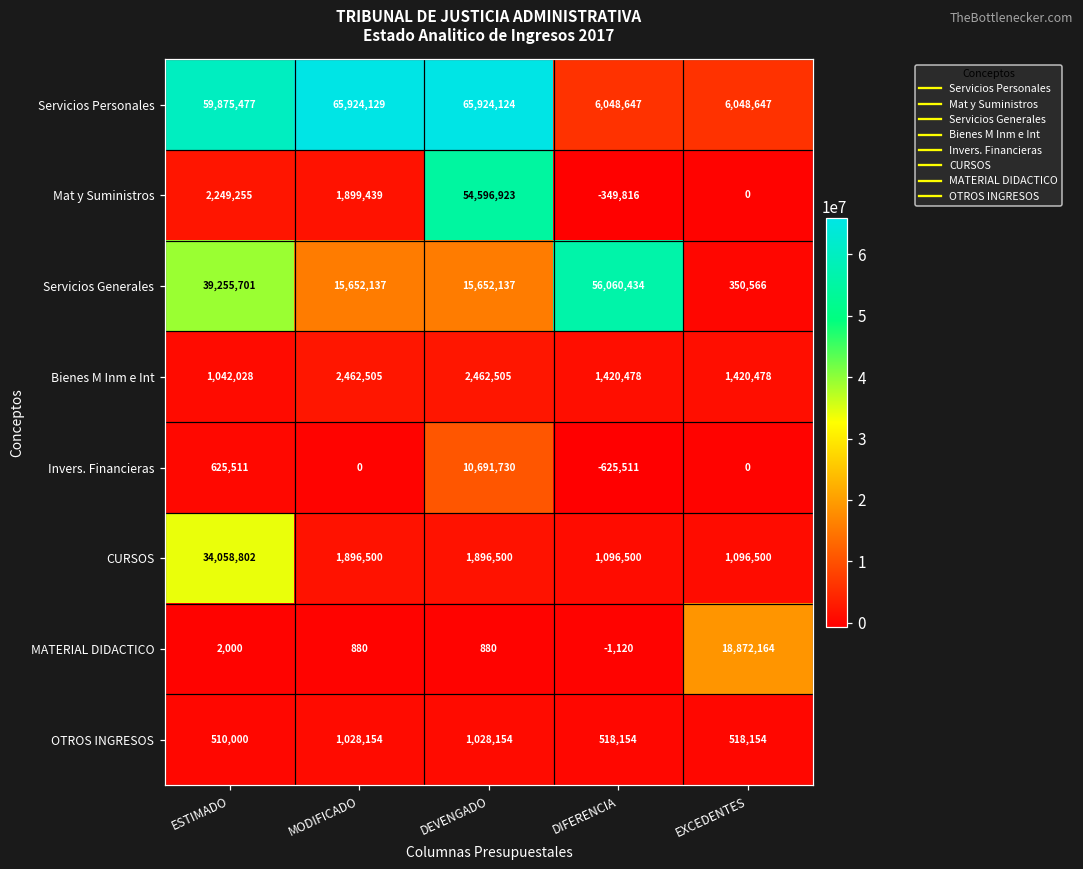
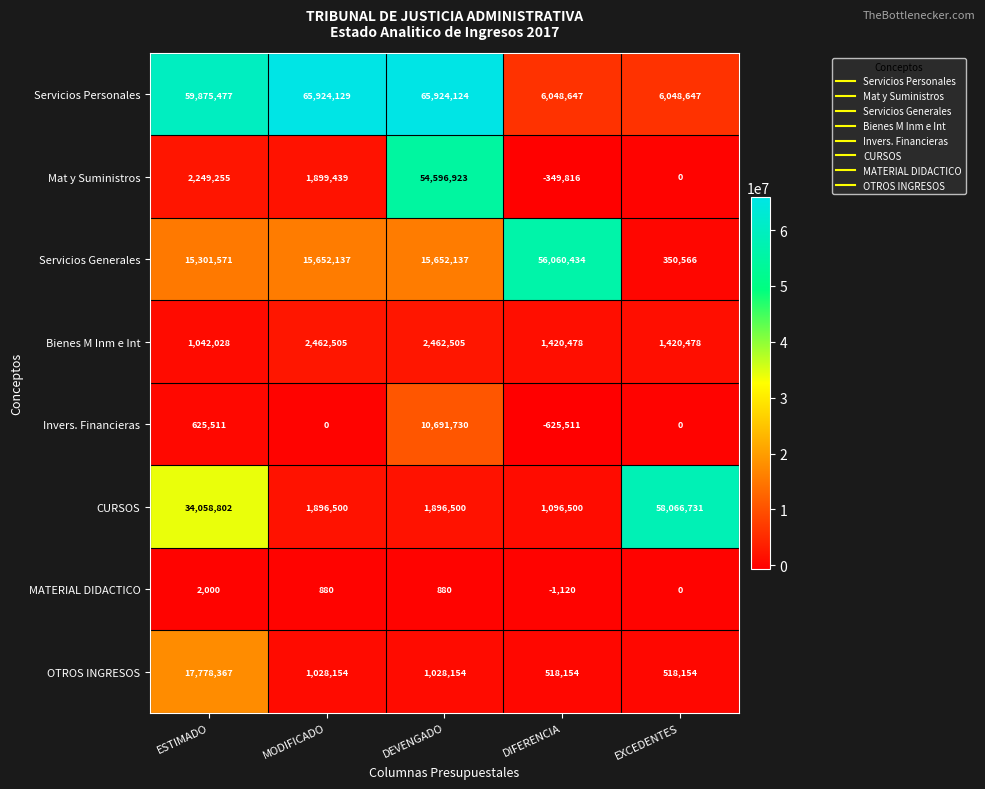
Servicios Generales, ESTIMADO: 39,255,701 -> 15,301,571
CURSOS, EXCEDENTES: 1,096,500 -> 58,066,731
MATERIAL DIDACTICO, EXCEDENTES: 18,872,164 -> 0
OTROS INGRESOS, ESTIMADO: 510,000 -> 17,778,367
